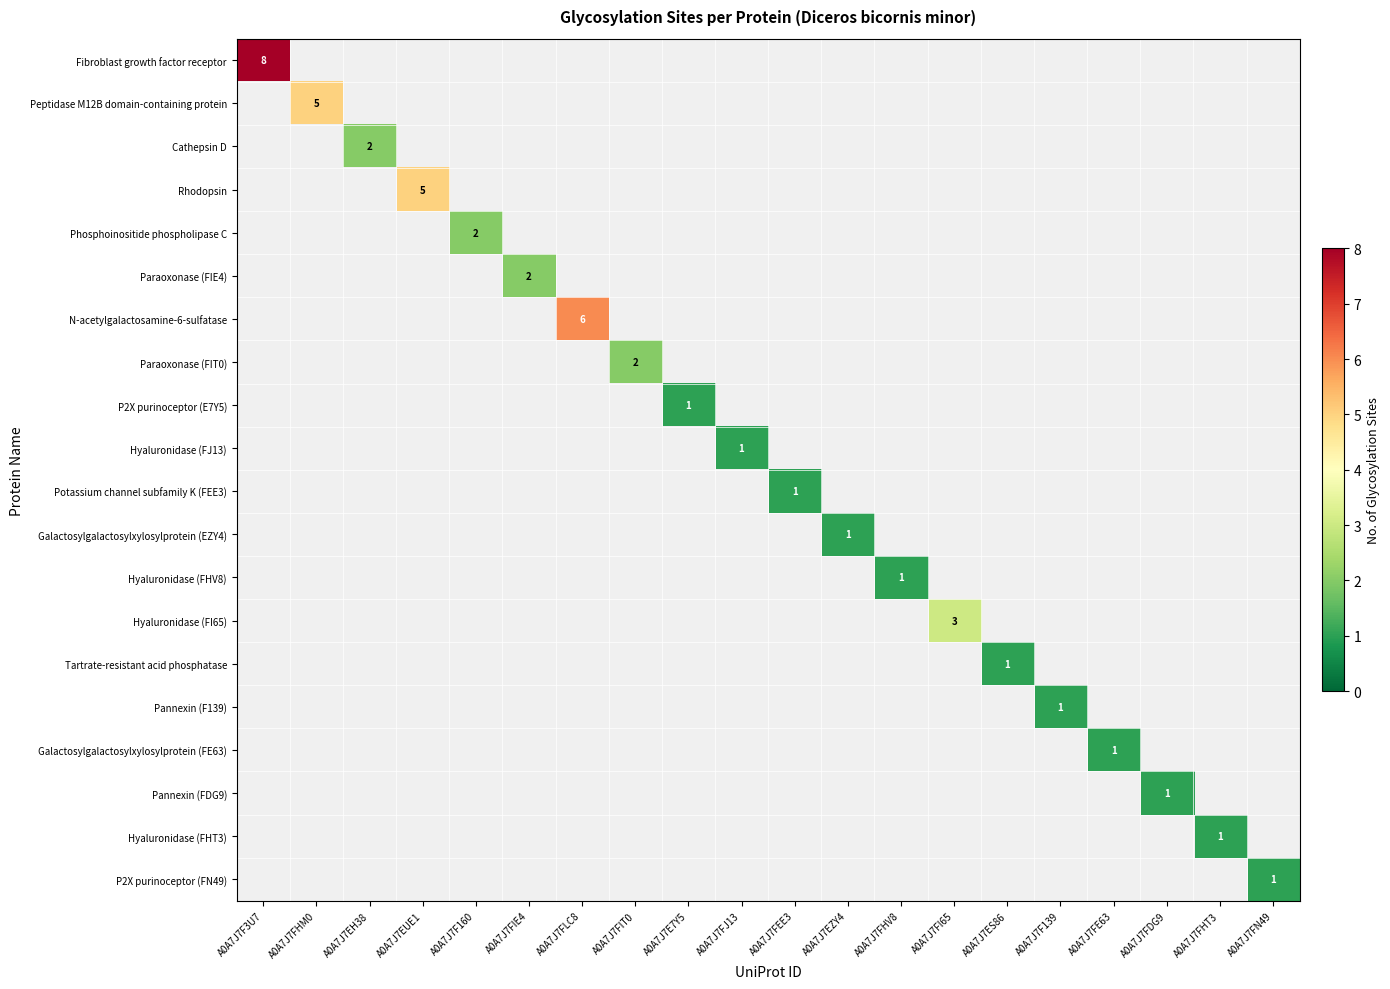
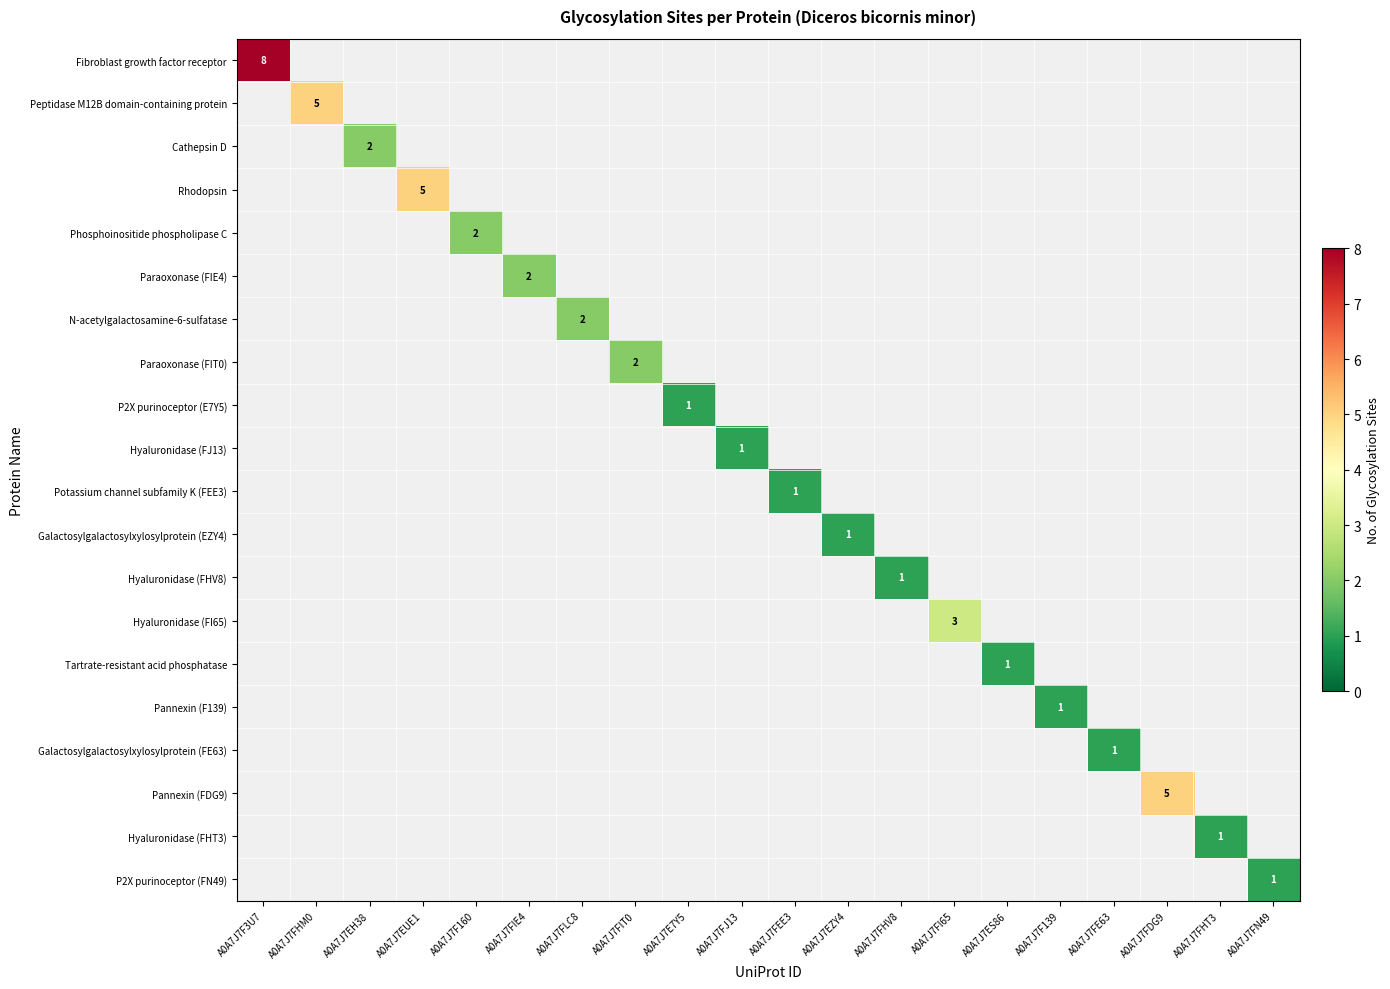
N-acetylgalactosamine-6-sulfatase, A0A7J7FLC8: 6 -> 2
Pannexin (FDG9), A0A7J7FDG9: 1 -> 5
